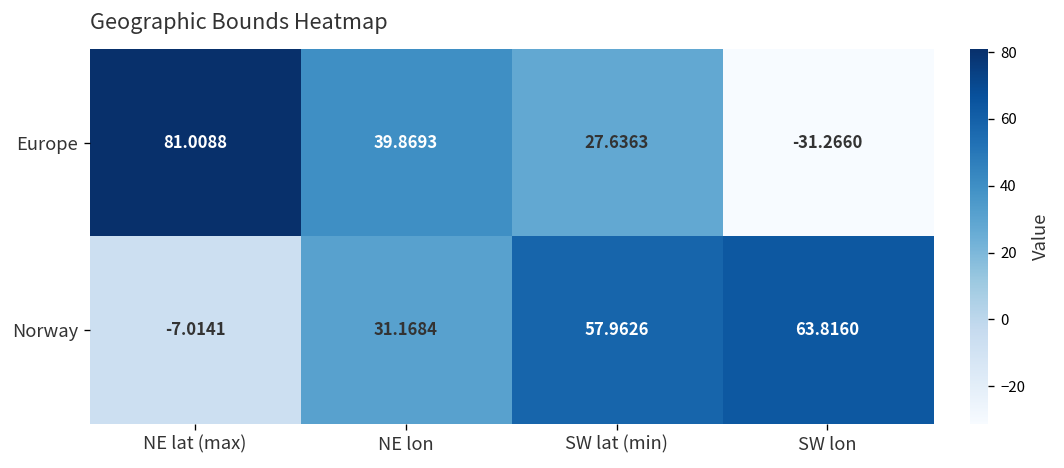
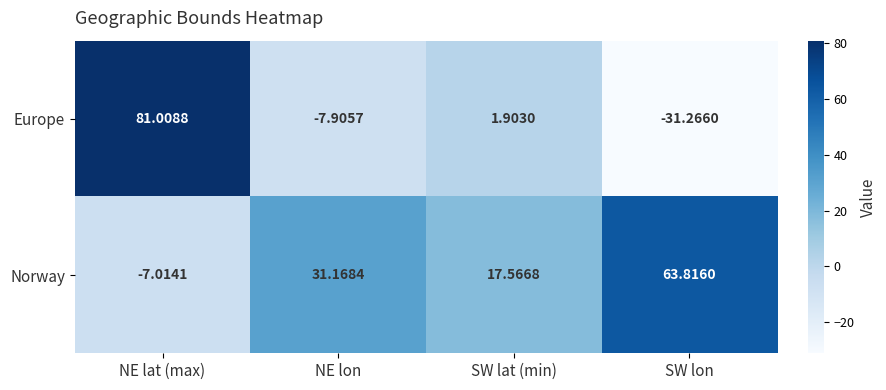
Europe, NE lon: 39.8693 -> -7.9057
Europe, SW lat (min): 27.6363 -> 1.9030
Norway, SW lat (min): 57.9626 -> 17.5668
